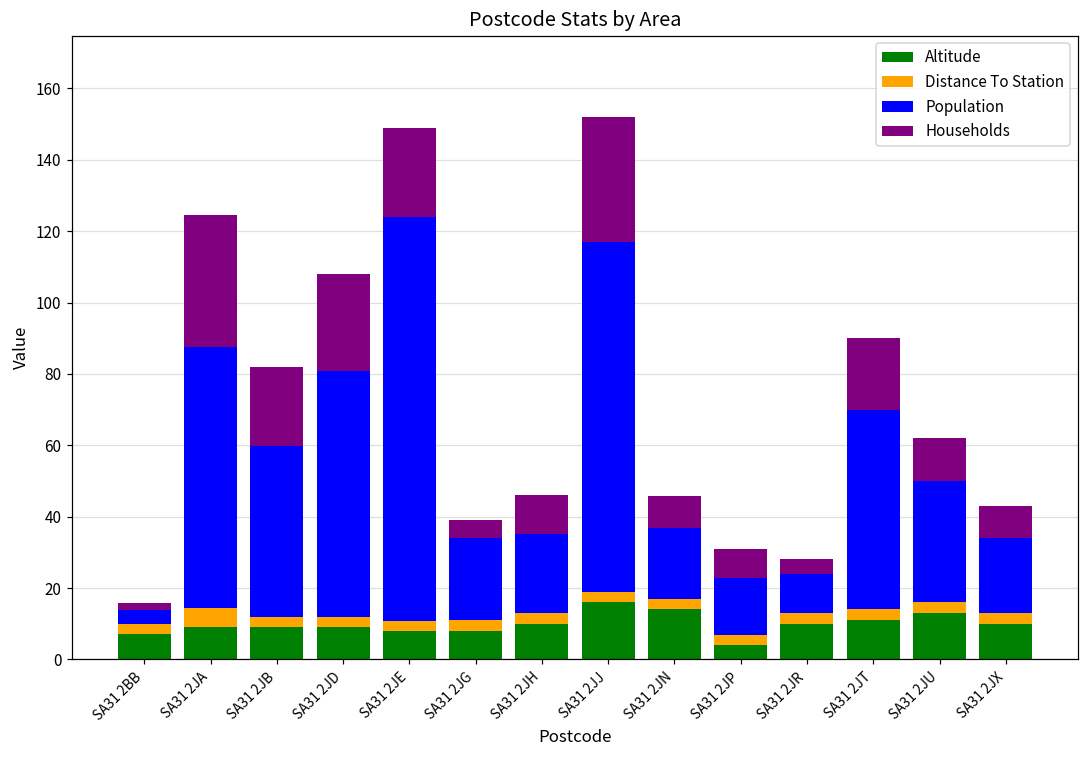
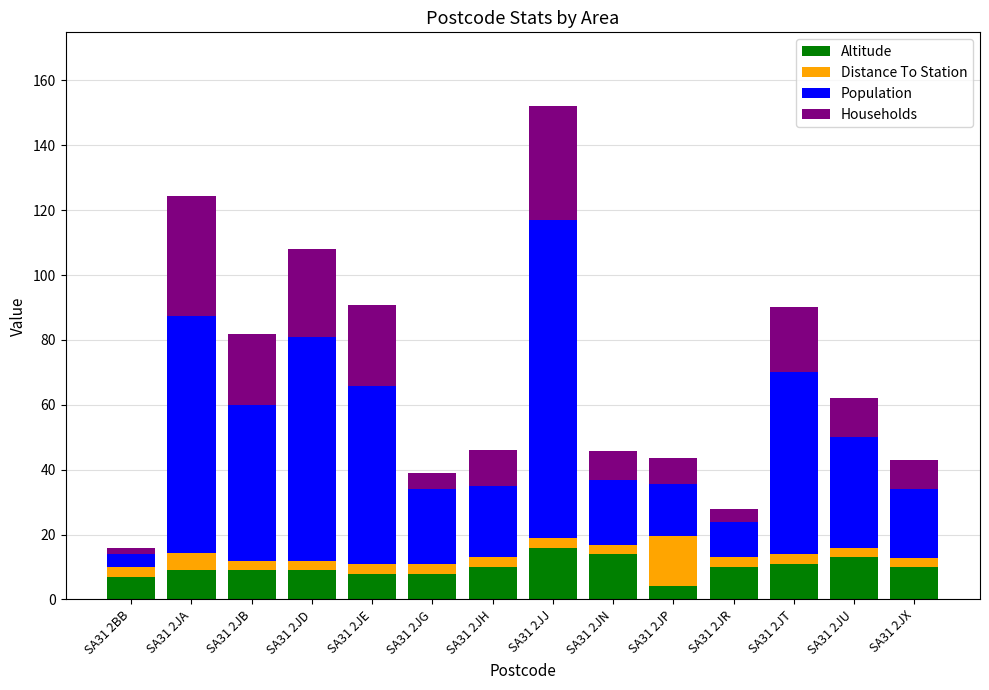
Population, SA31 2JE: 113 -> 55
Distance To Station, SA31 2JP: 3 -> 16
